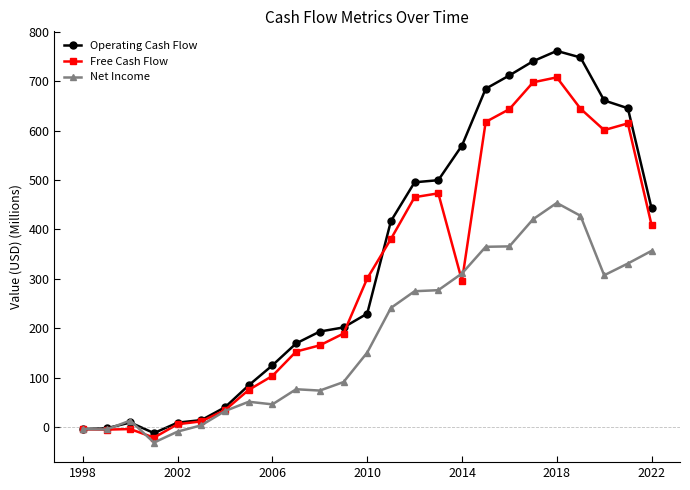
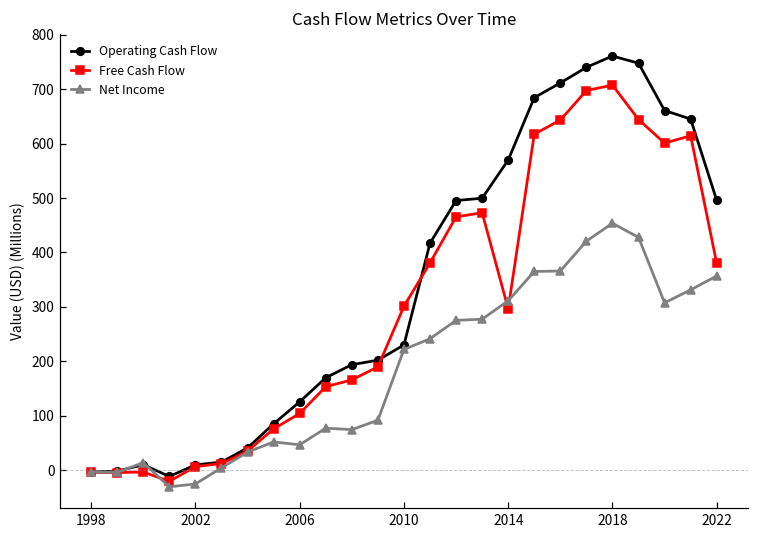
Net Income, 2002: -10 -> -30
Net Income, 2010: 150 -> 220
Operating Cash Flow, 2022: 440 -> 500
Free Cash Flow, 2022: 410 -> 380
